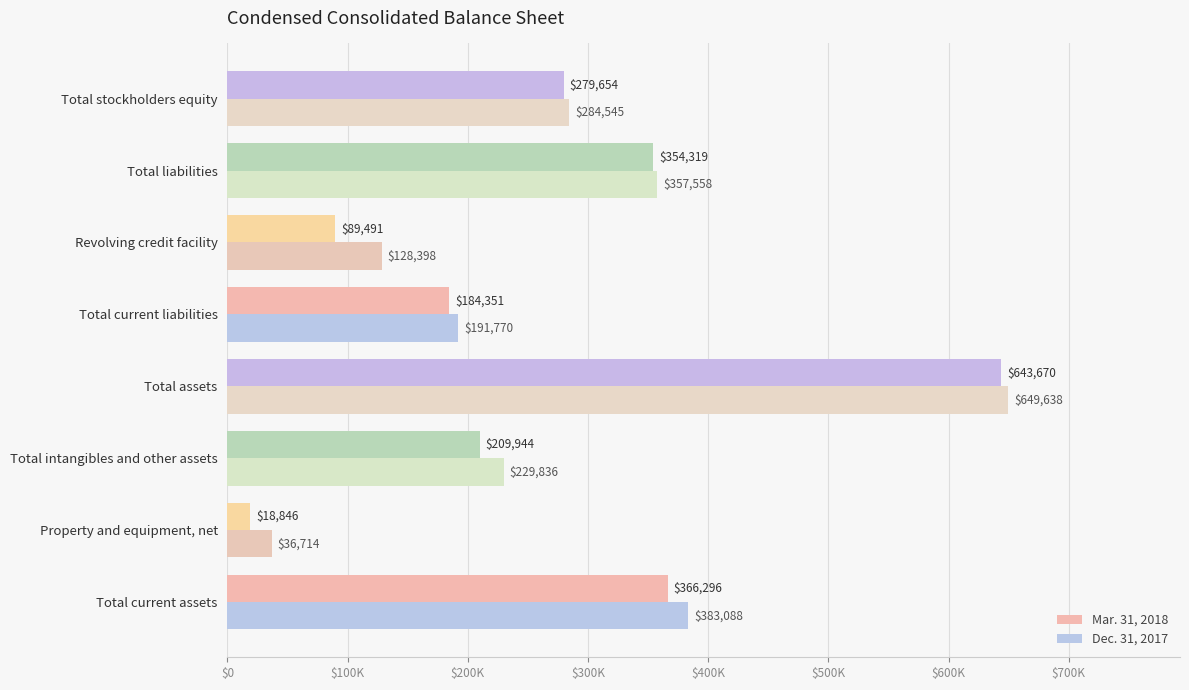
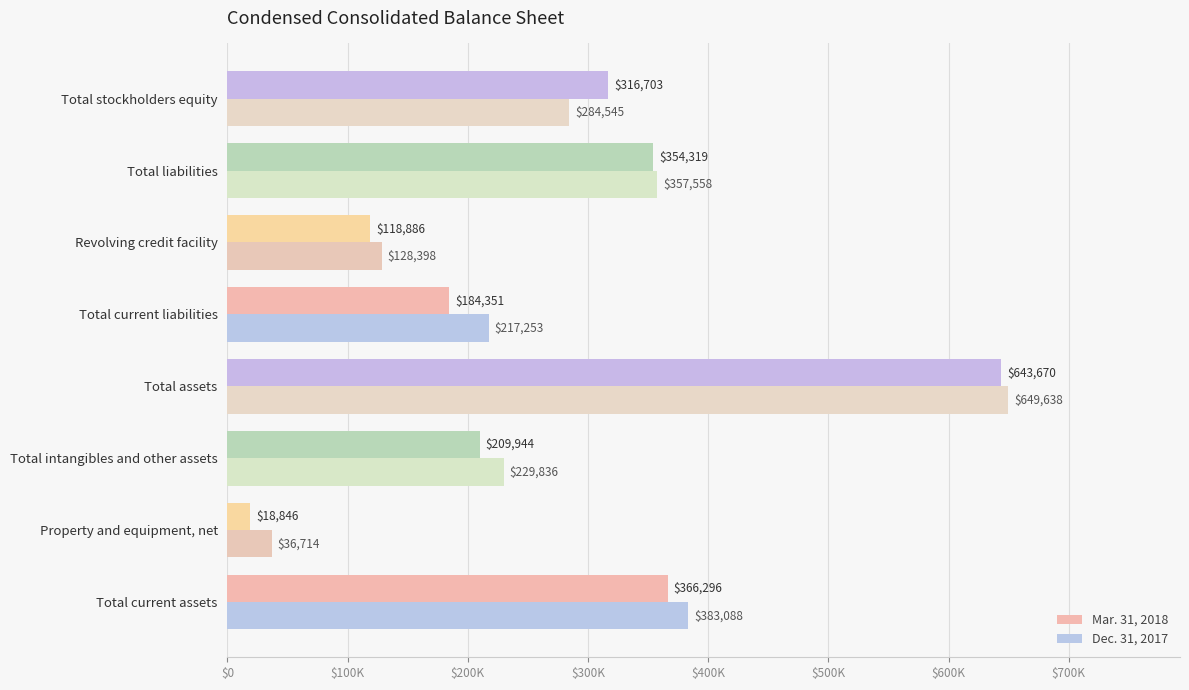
Mar. 31, 2018, Total stockholders equity: $279,654 -> $316,703
Mar. 31, 2018, Revolving credit facility: $89,491 -> $118,886
Dec. 31, 2017, Total current liabilities: $191,770 -> $217,253
